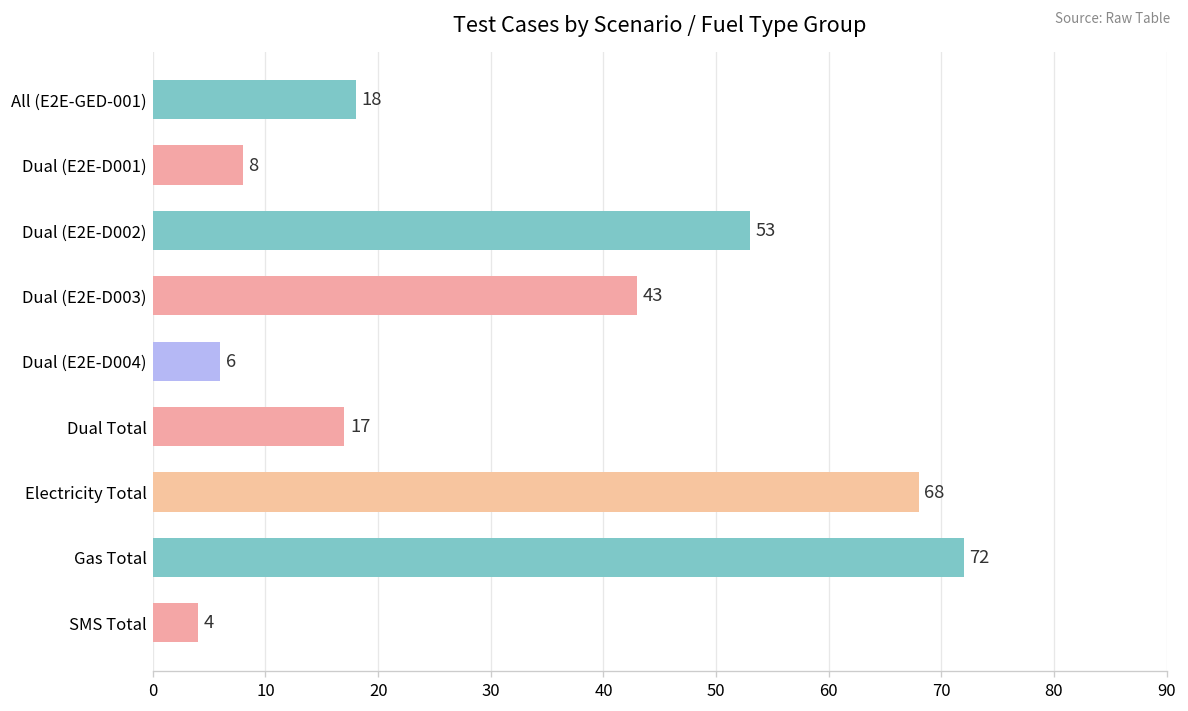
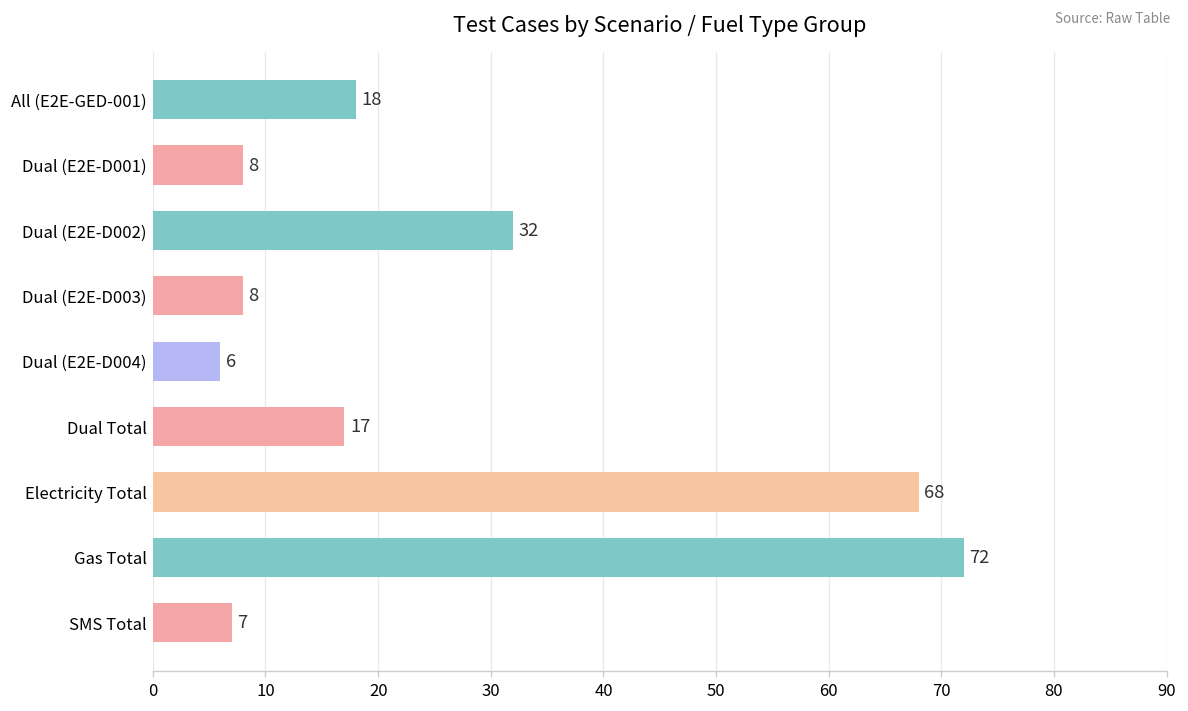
Dual (E2E-D002): 53 -> 32
Dual (E2E-D003): 43 -> 8
SMS Total: 4 -> 7
